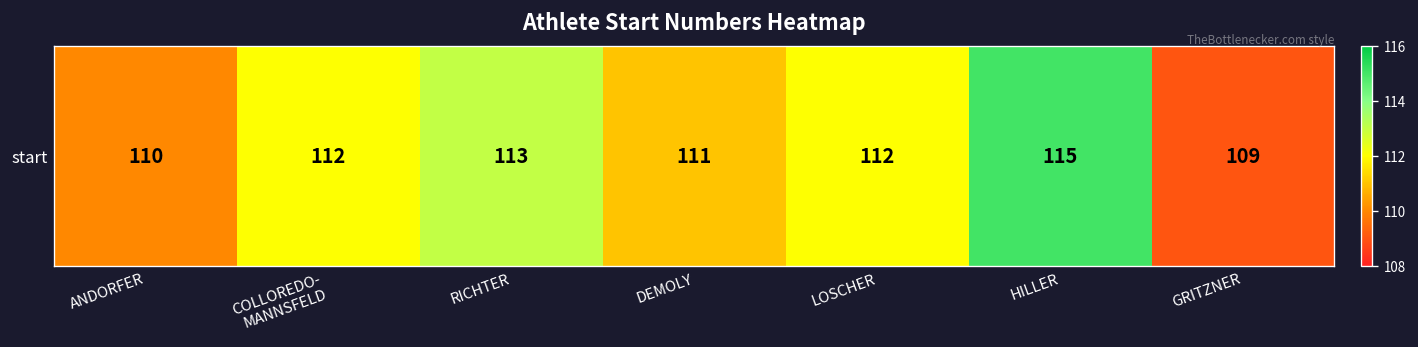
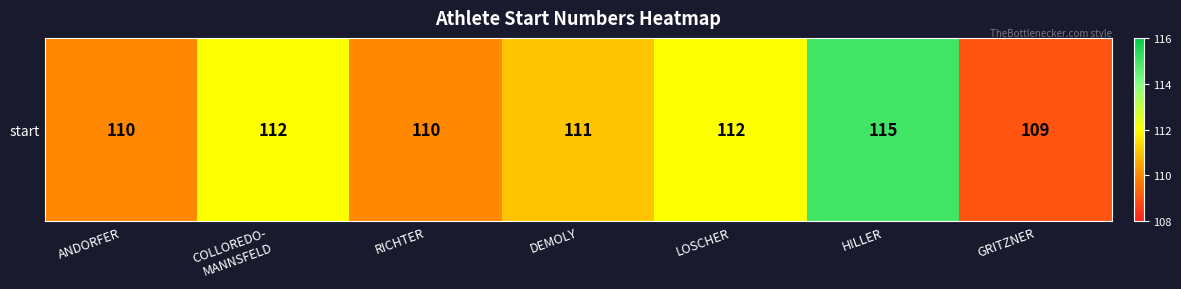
start, RICHTER: 113 -> 110
